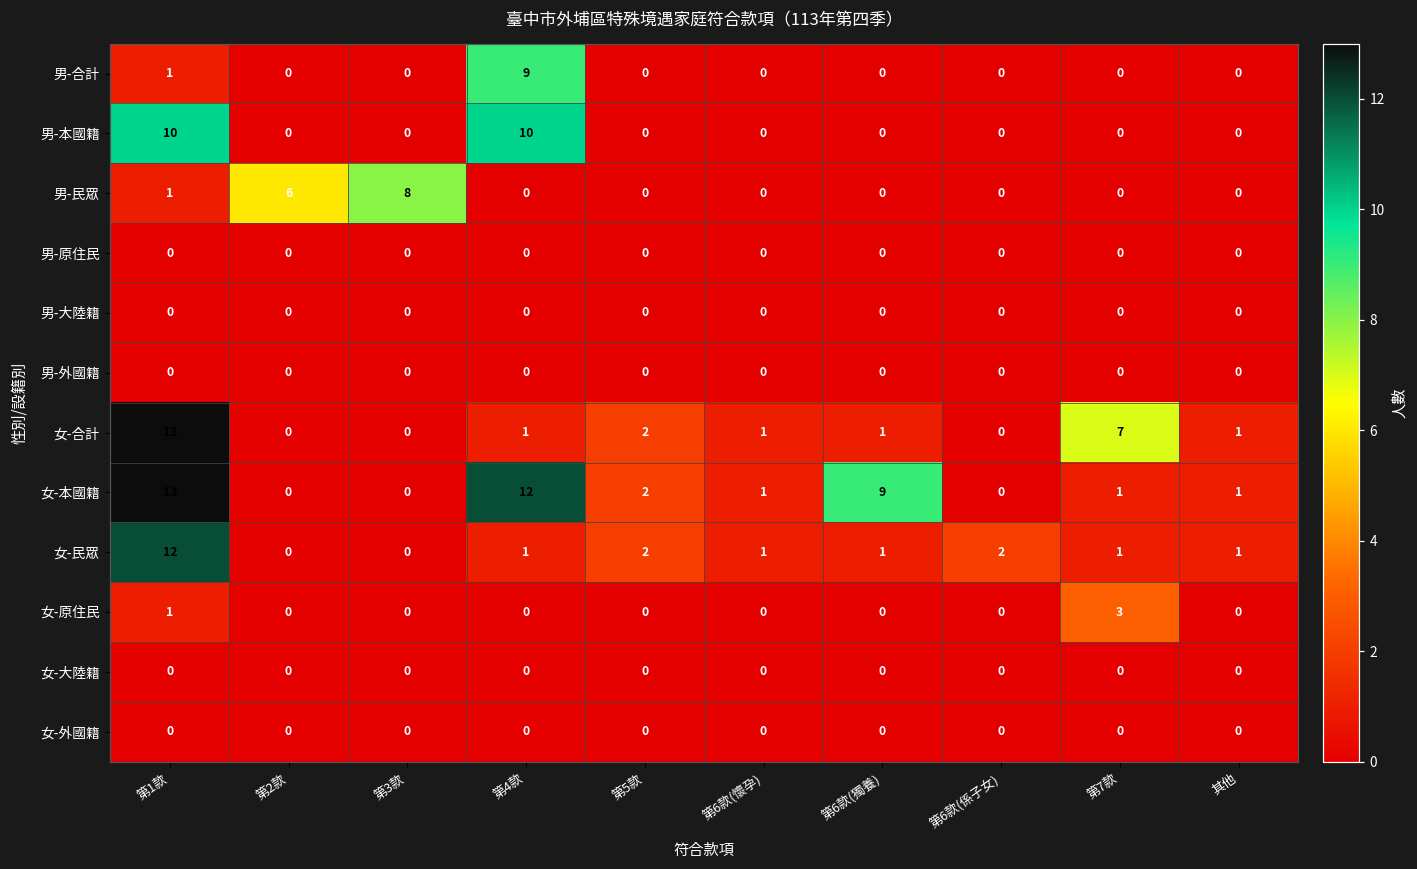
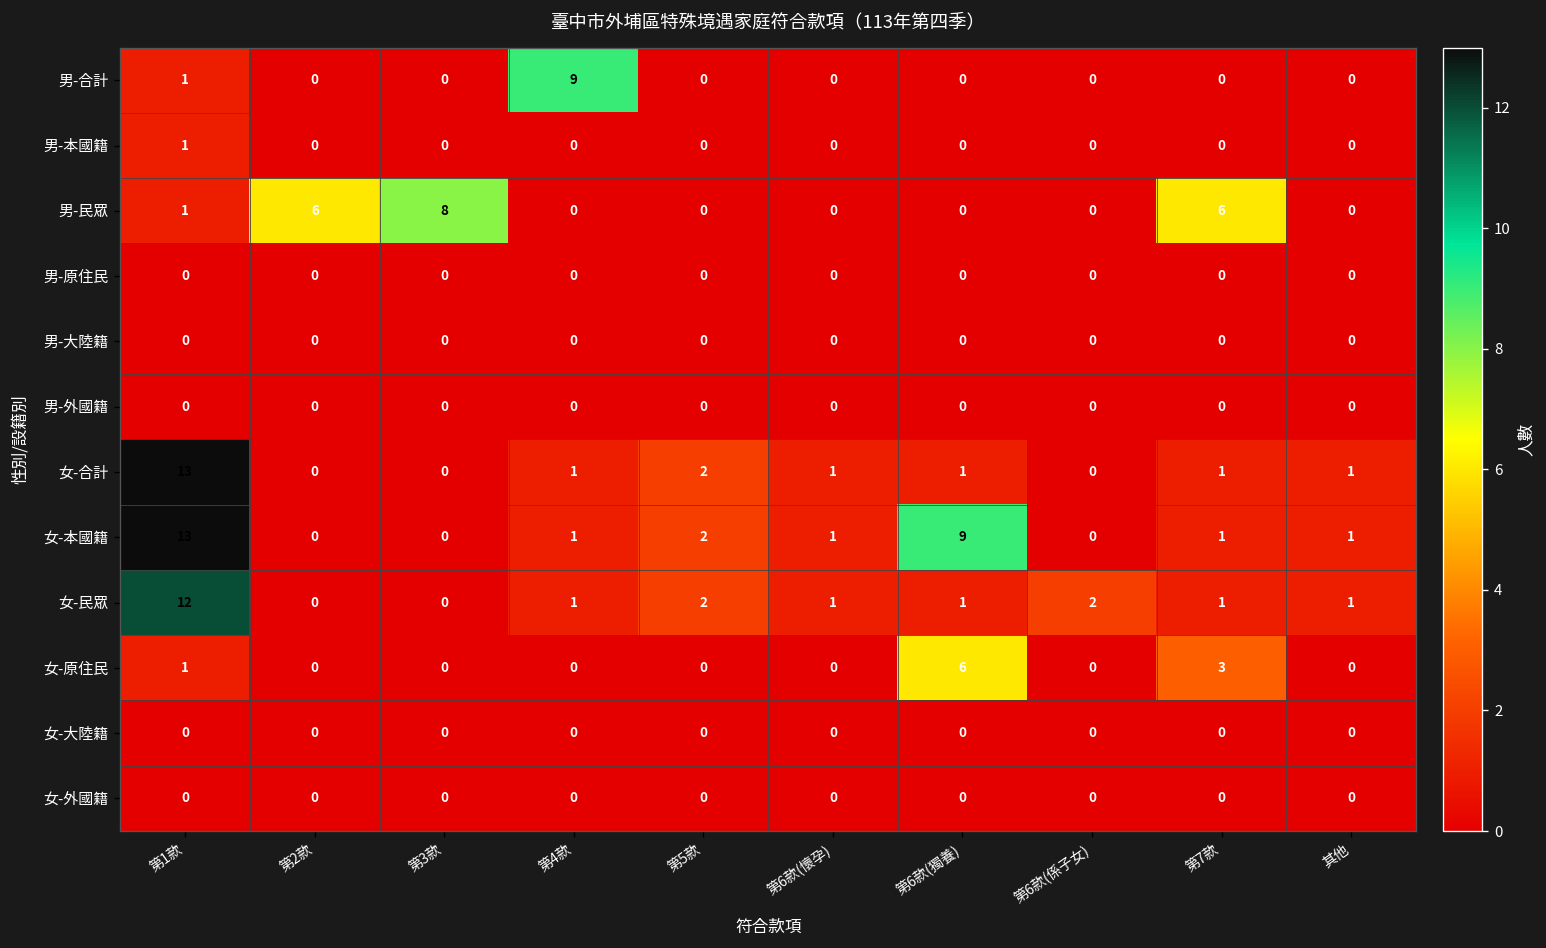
男-本國籍, 第1款: 10 -> 1
男-本國籍, 第4款: 10 -> 0
男-民眾, 第7款: 0 -> 6
女-合計, 第7款: 7 -> 1
女-本國籍, 第4款: 12 -> 1
女-原住民, 第6款(獨養): 0 -> 6
